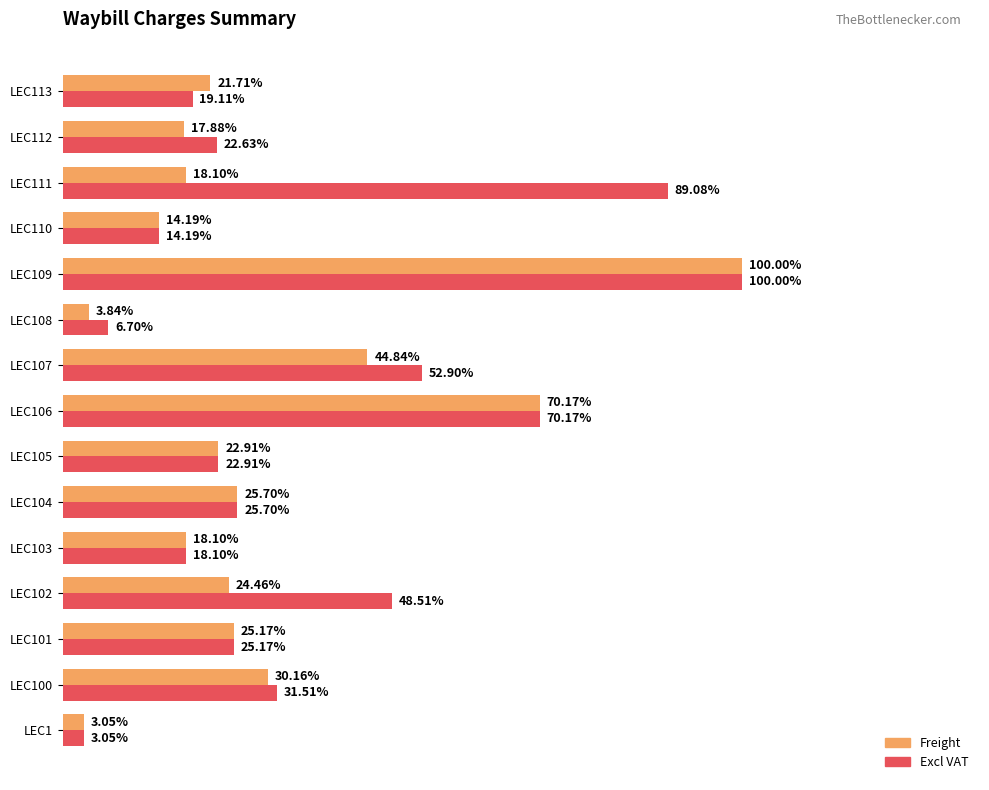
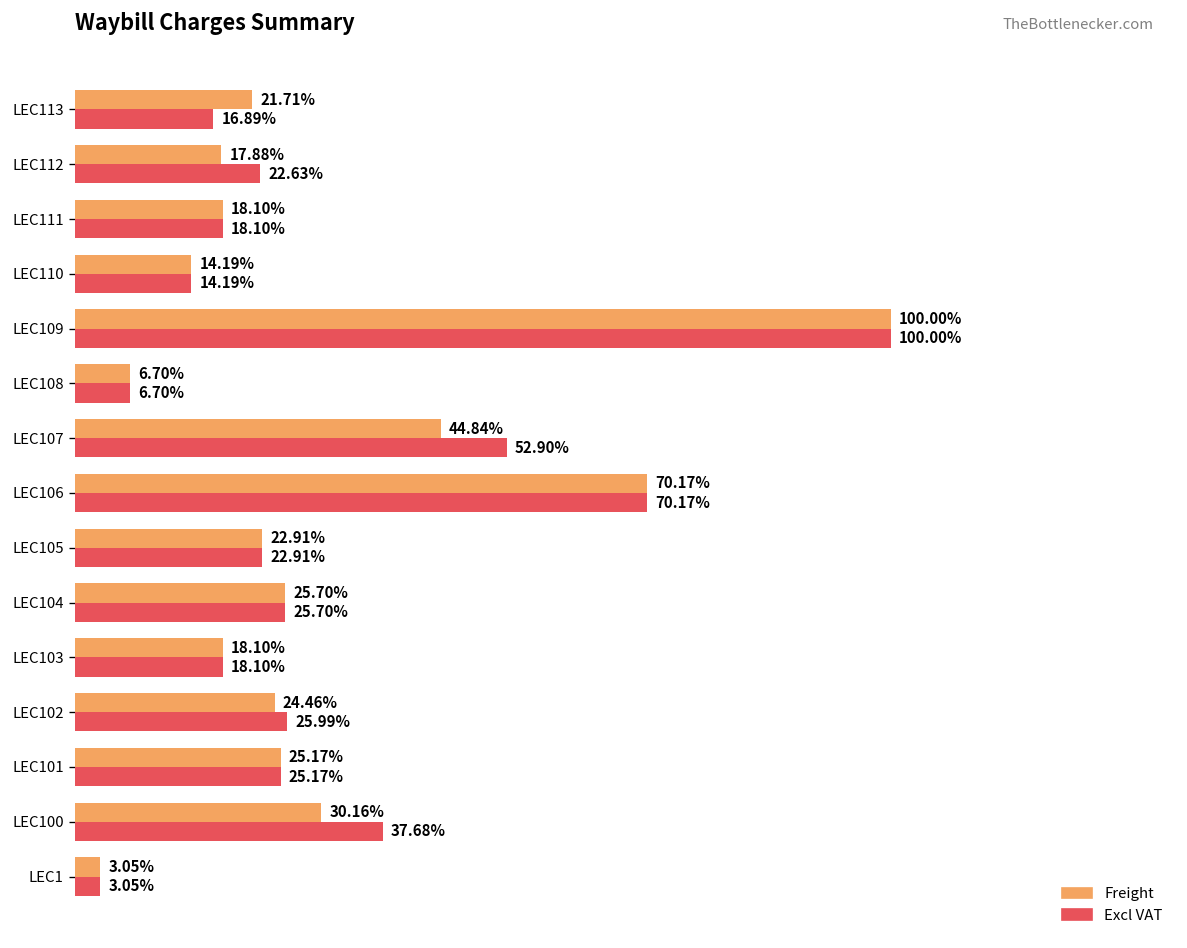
Excl VAT, LEC113: 19.11% -> 16.89%
Excl VAT, LEC111: 89.08% -> 18.10%
Freight, LEC108: 3.84% -> 6.70%
Excl VAT, LEC102: 48.51% -> 25.99%
Excl VAT, LEC100: 31.51% -> 37.68%
